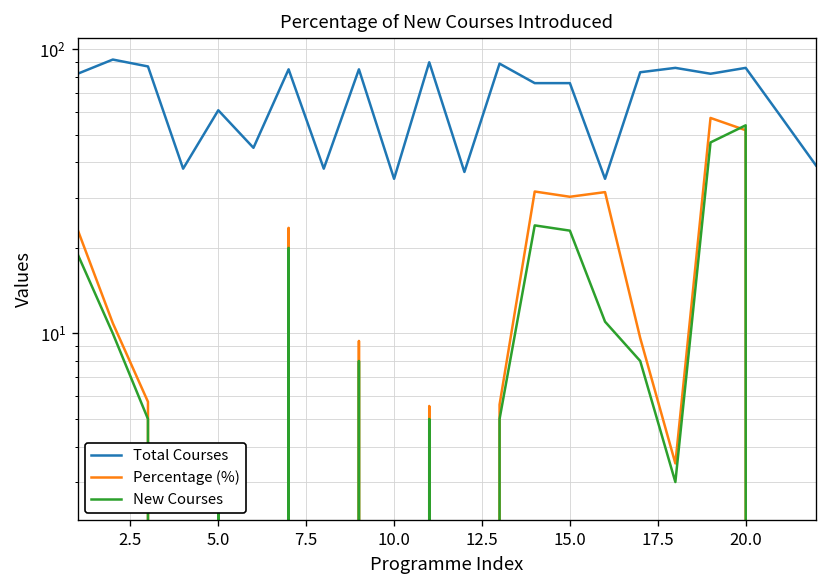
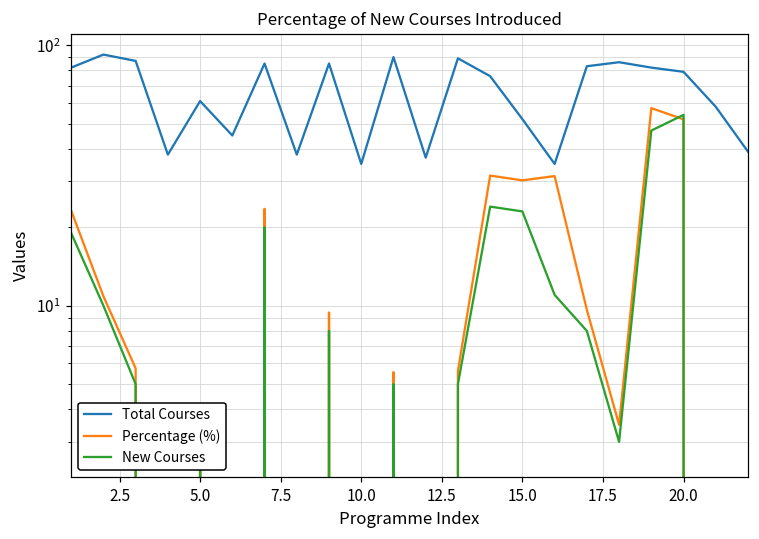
Total Courses, 15.0: 76 -> 52
Total Courses, 20.0: 86 -> 79
